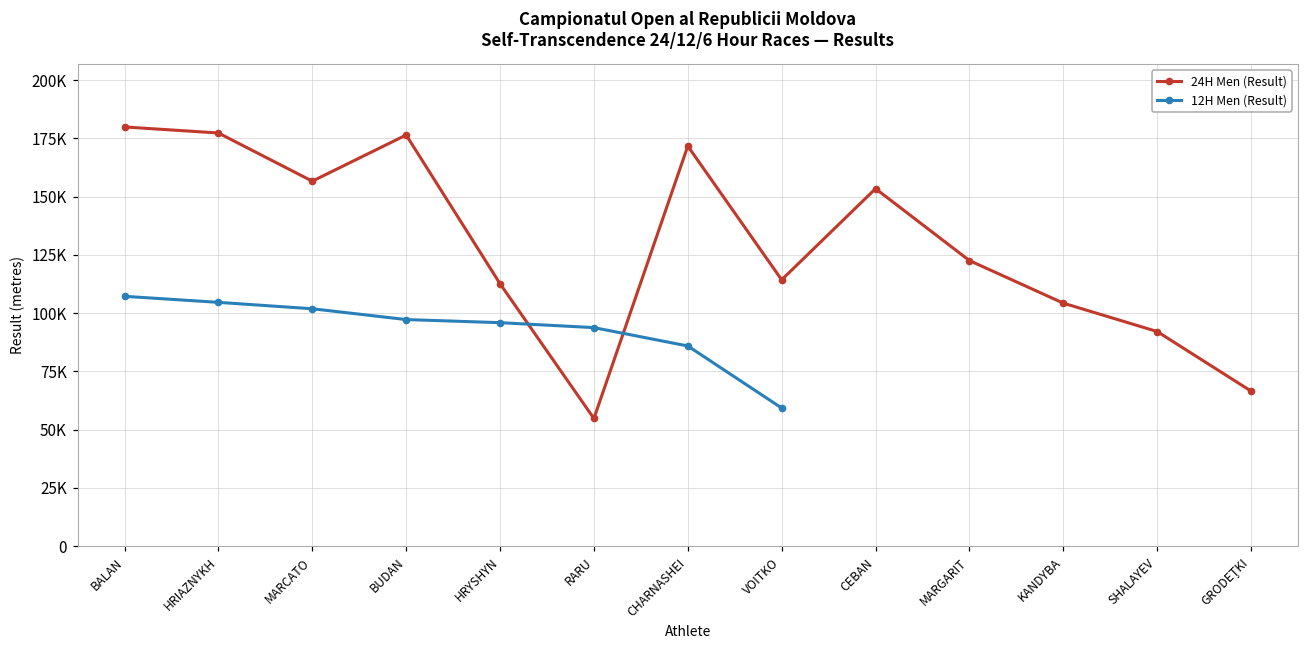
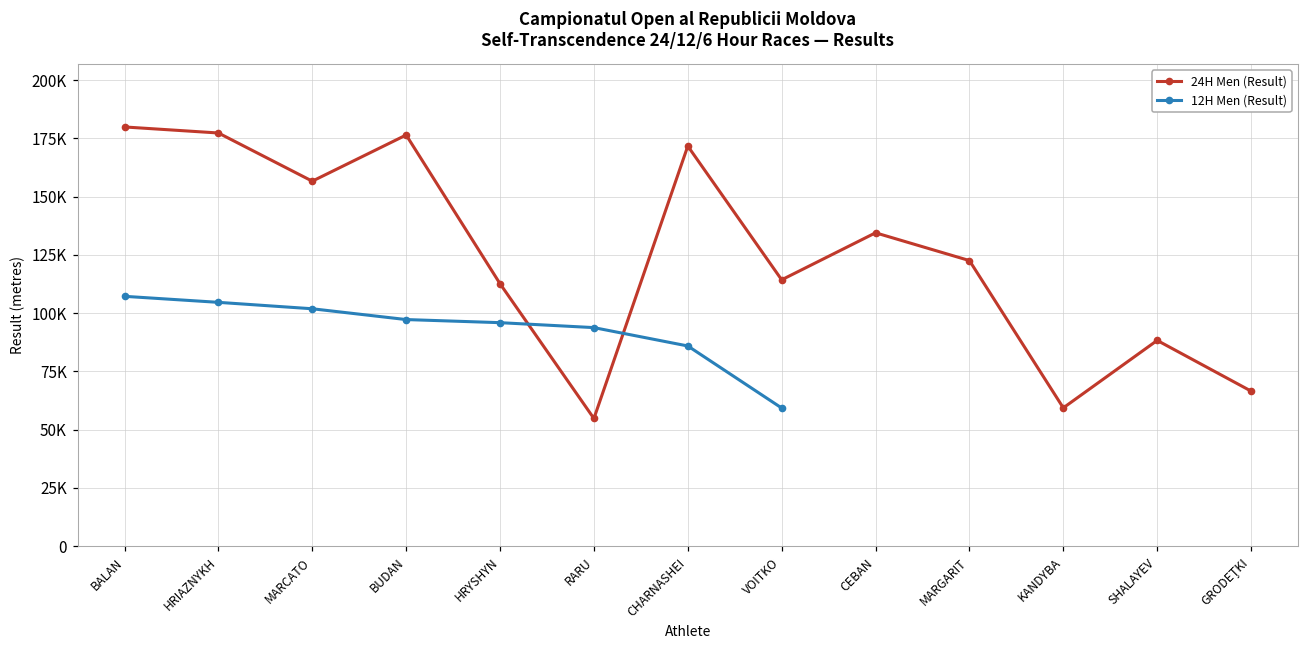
24H Men (Result), CEBAN: 153000 -> 134000
24H Men (Result), KANDYBA: 104000 -> 59000
24H Men (Result), SHALAYEV: 92000 -> 88000
